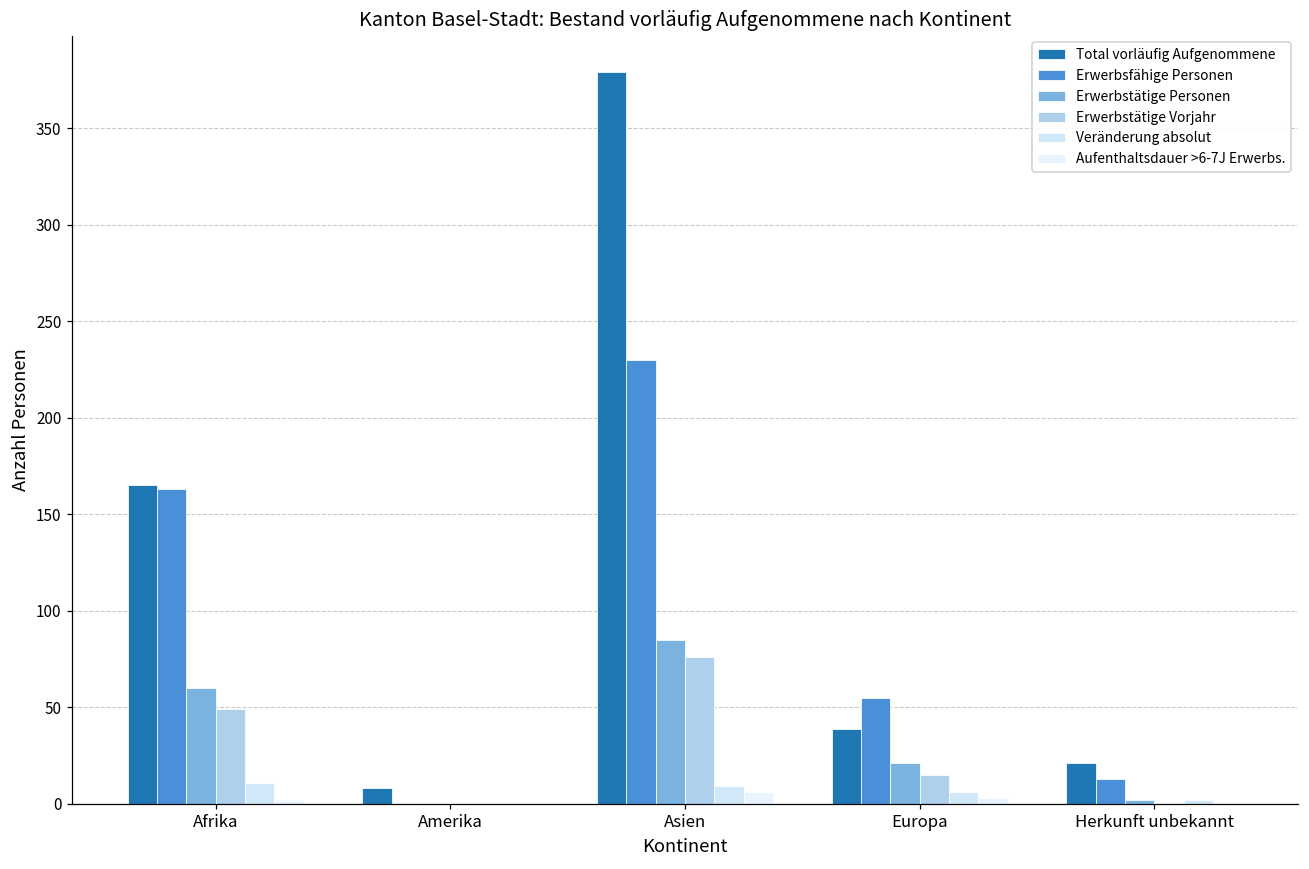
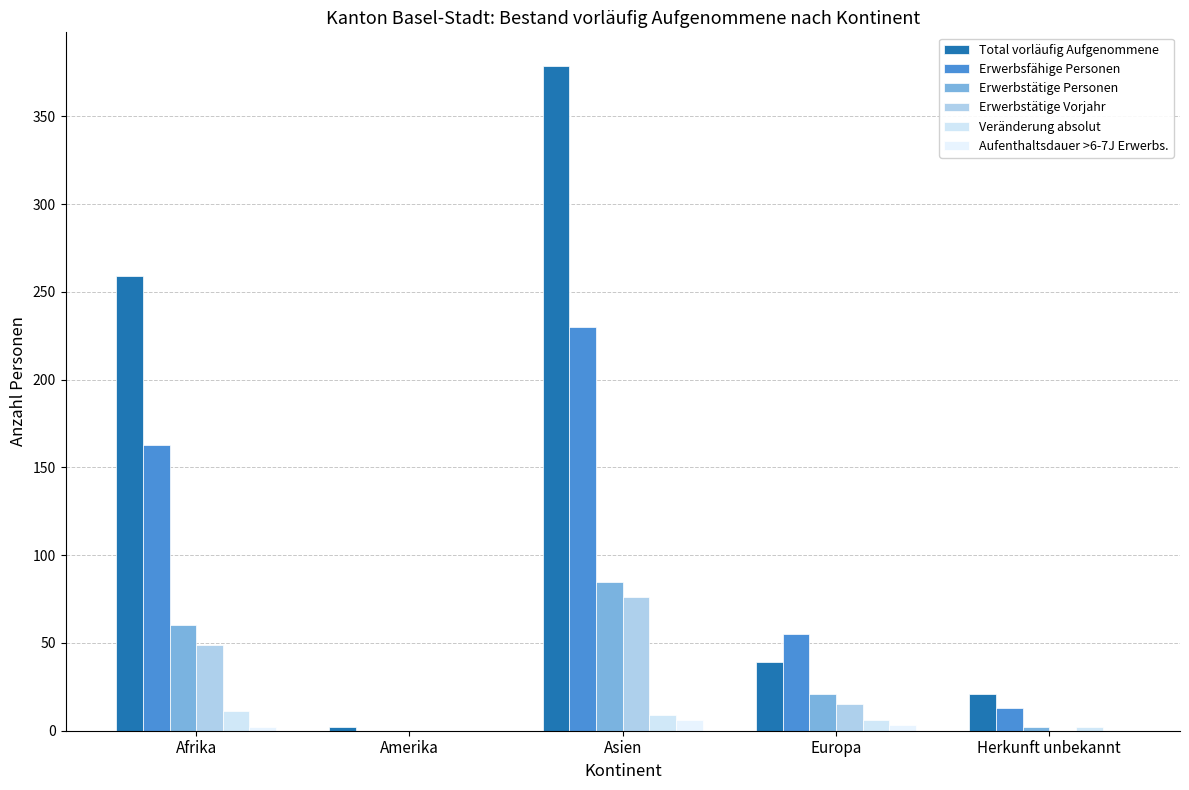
Total vorläufig Aufgenommene, Afrika: 165 -> 259
Total vorläufig Aufgenommene, Amerika: 8 -> 2
